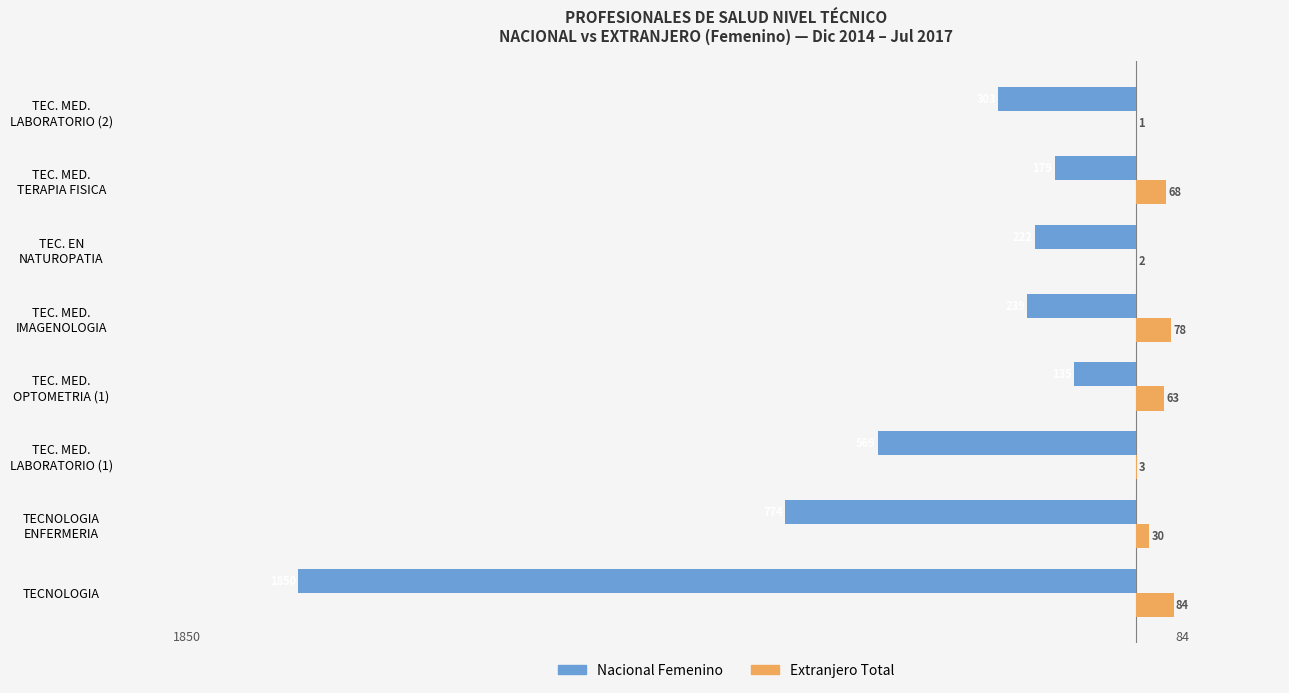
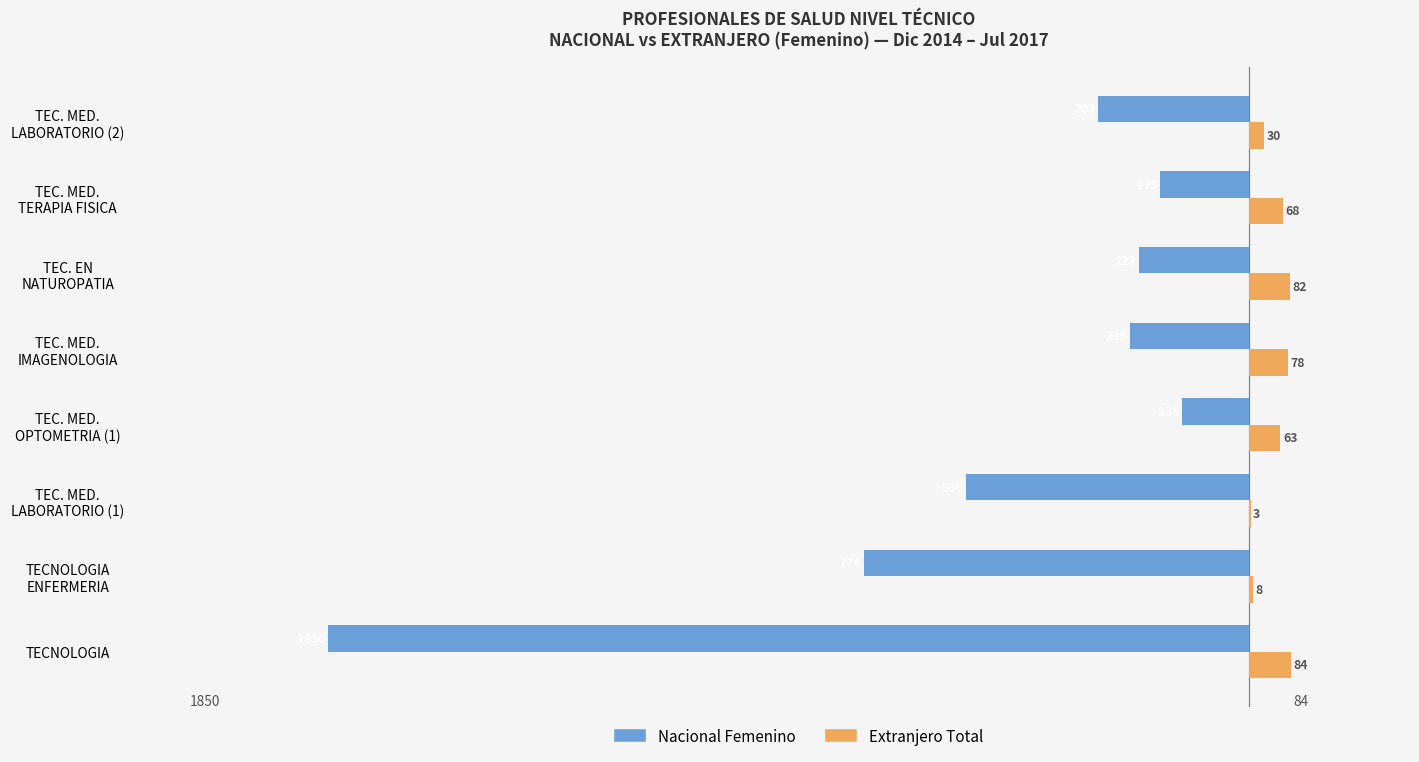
Extranjero Total, TEC. MED. LABORATORIO (2): 1 -> 30
Extranjero Total, TEC. EN NATUROPATIA: 2 -> 82
Extranjero Total, TECNOLOGIA ENFERMERIA: 30 -> 8
